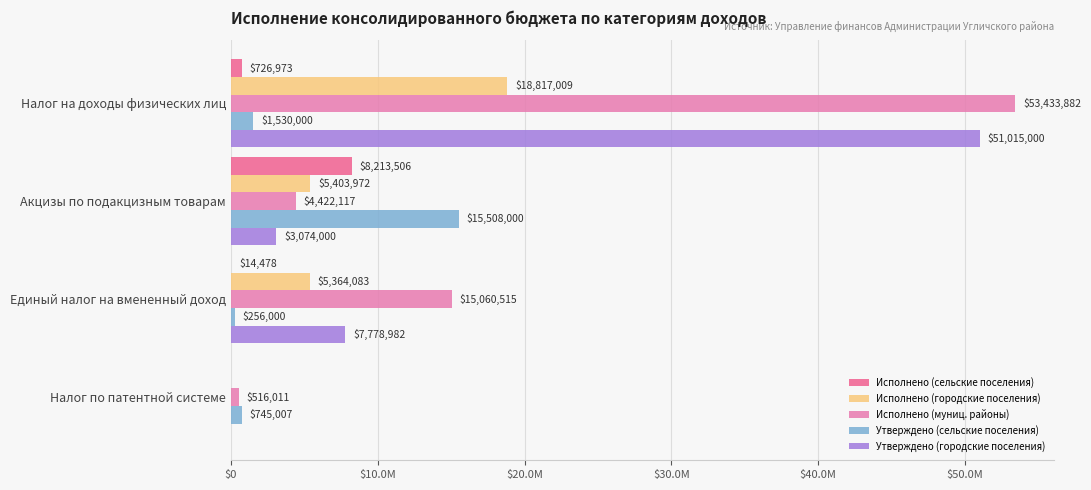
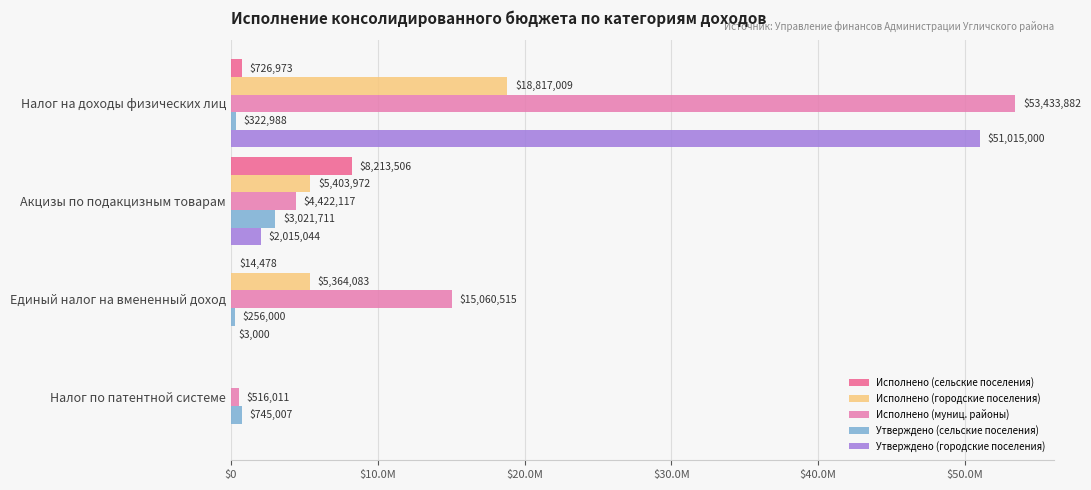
Утверждено (сельские поселения), Налог на доходы физических лиц: $1,530,000 -> $322,988
Утверждено (сельские поселения), Акцизы по подакцизным товарам: $15,508,000 -> $3,021,711
Утверждено (городские поселения), Акцизы по подакцизным товарам: $3,074,000 -> $2,015,044
Утверждено (городские поселения), Единый налог на вмененный доход: $7,778,982 -> $3,000
